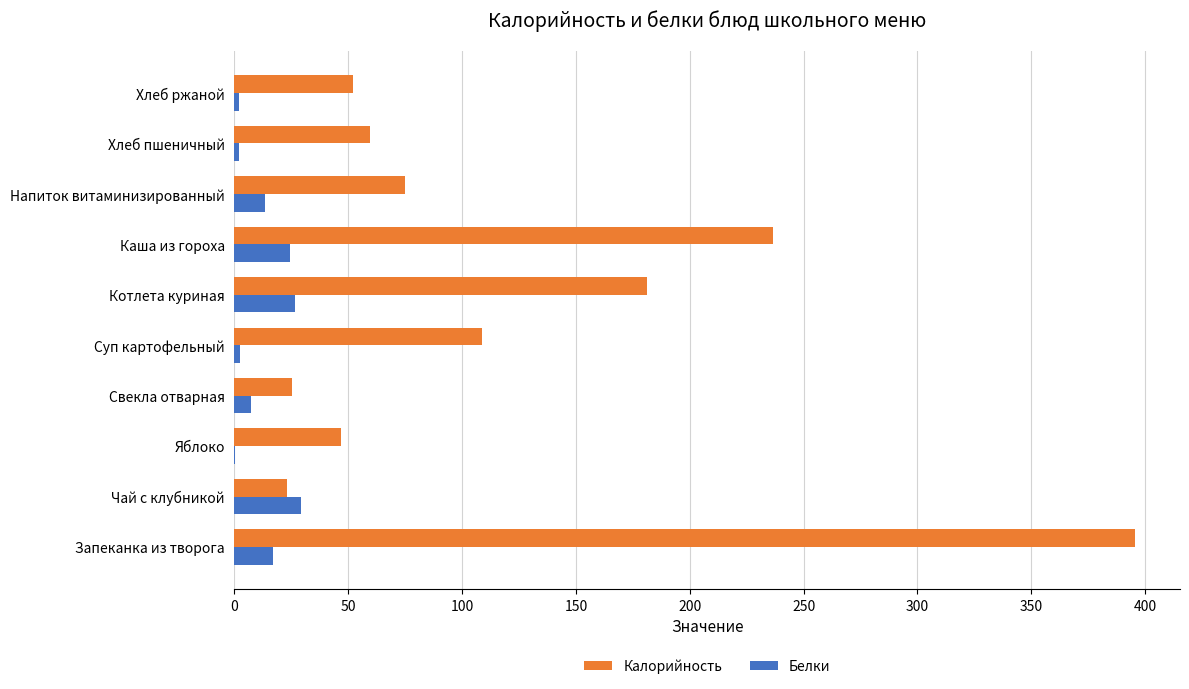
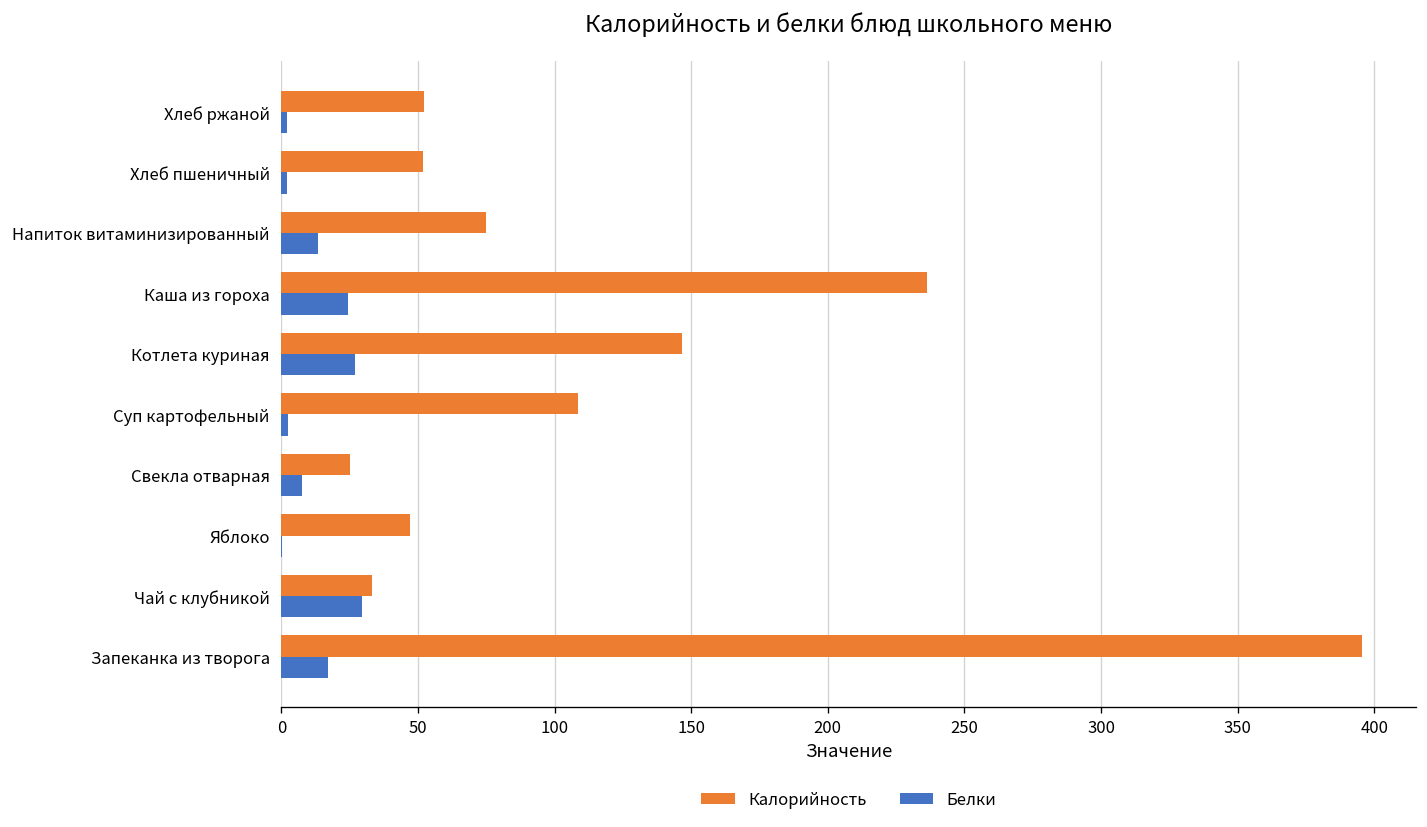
Калорийность, Хлеб пшеничный: 60 -> 52
Калорийность, Котлета куриная: 181 -> 147
Калорийность, Чай с клубникой: 23 -> 33
